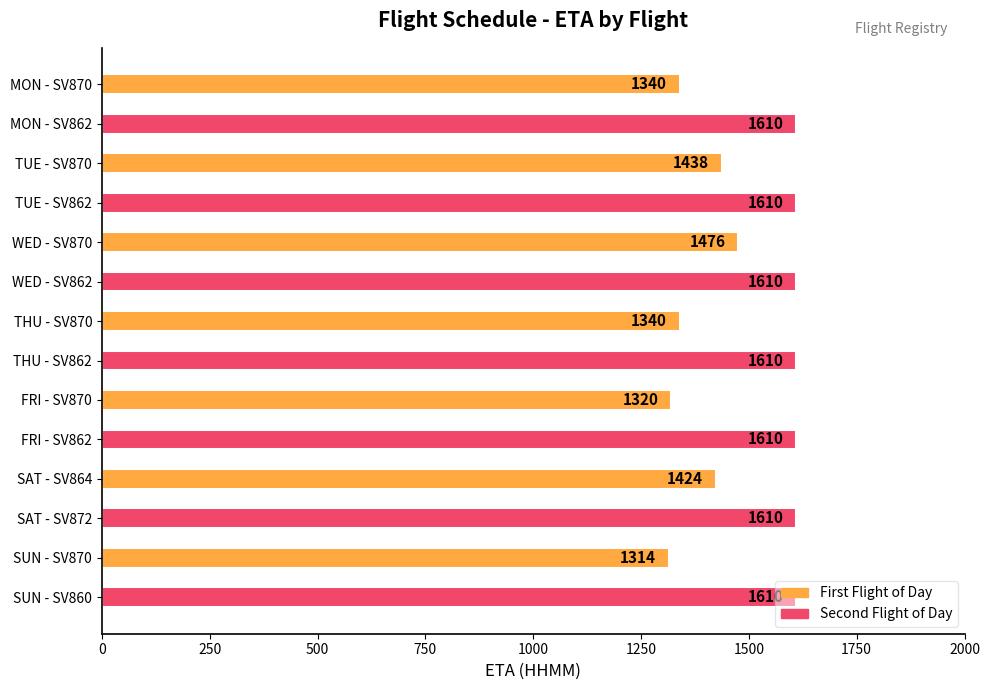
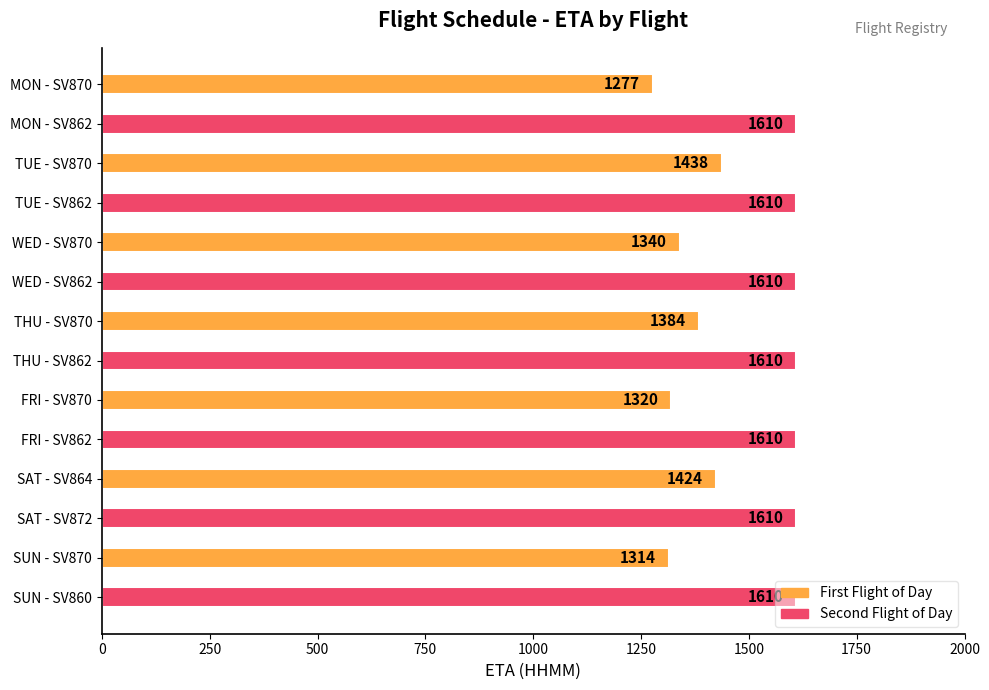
MON - SV870: 1340 -> 1277
WED - SV870: 1476 -> 1340
THU - SV870: 1340 -> 1384
